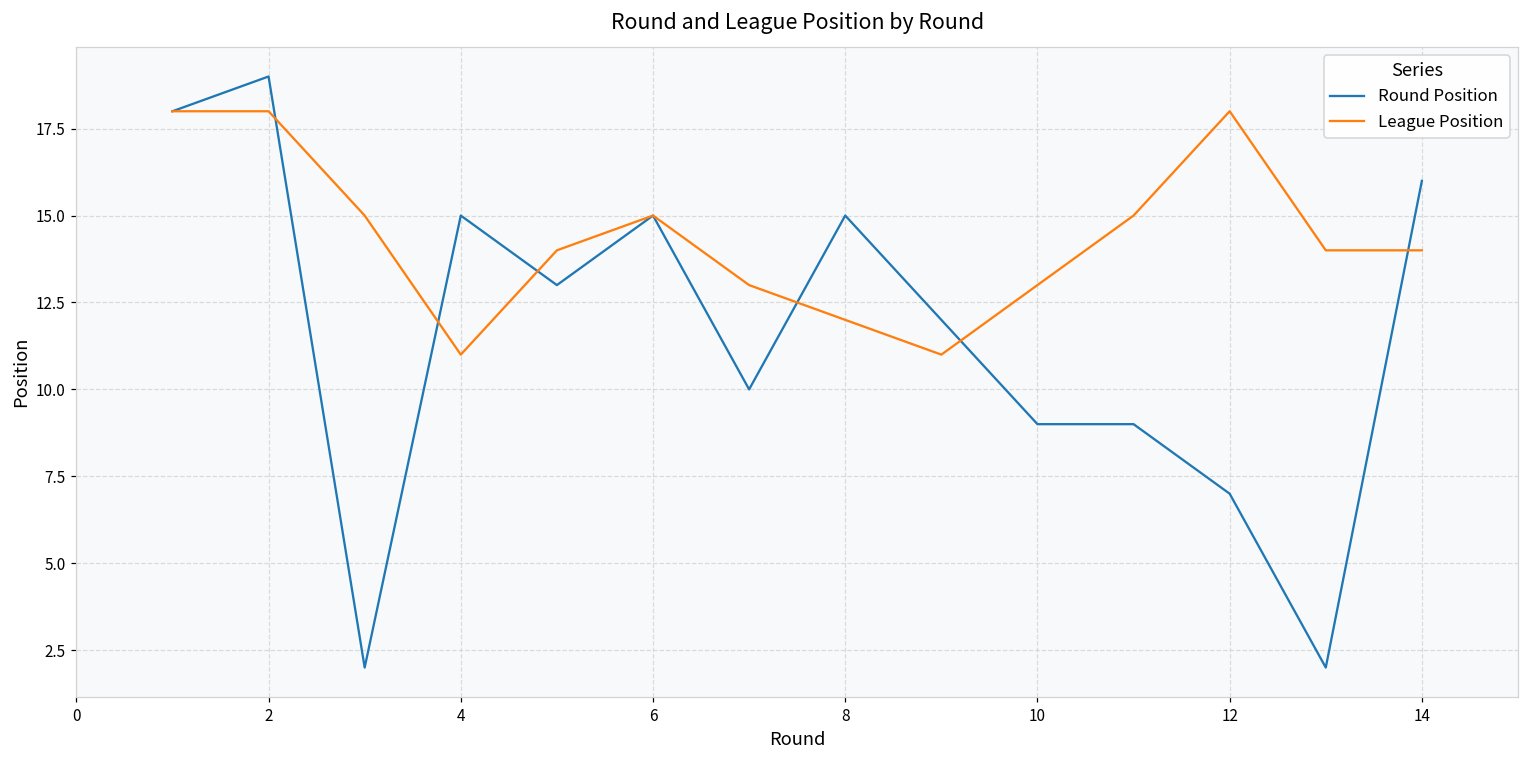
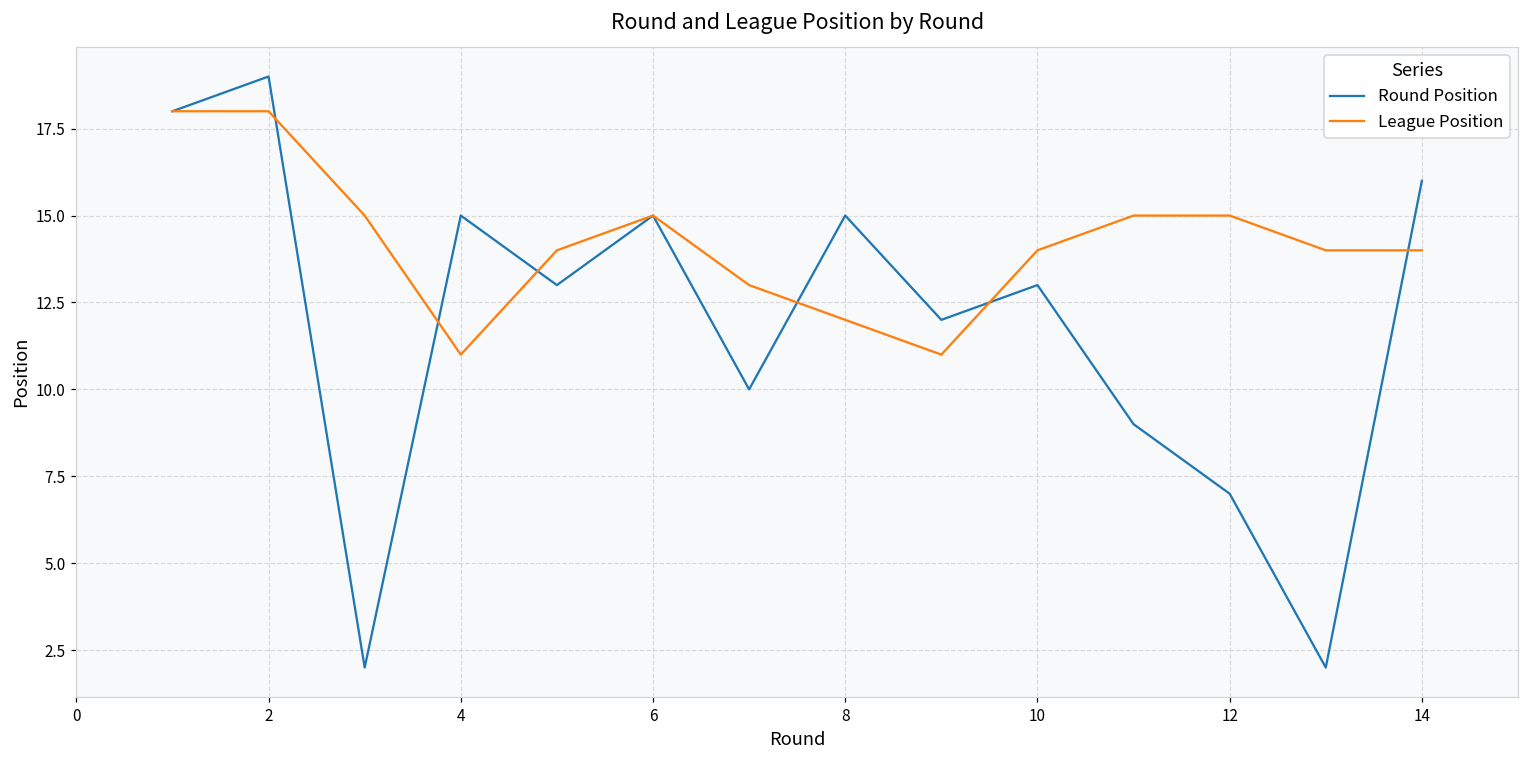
Round Position, 10: 9 -> 13
League Position, 10: 13 -> 14
League Position, 12: 18 -> 15
